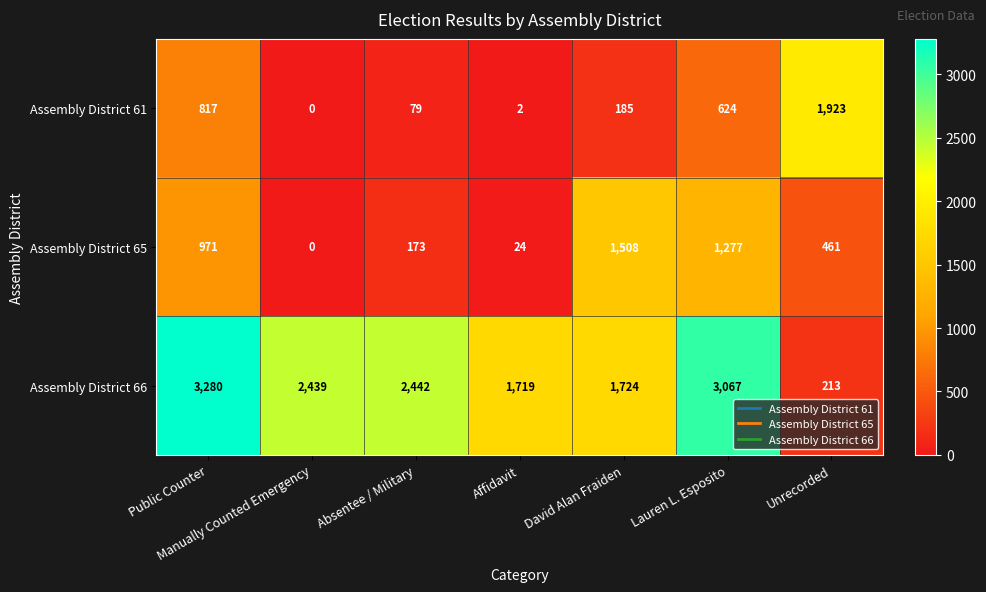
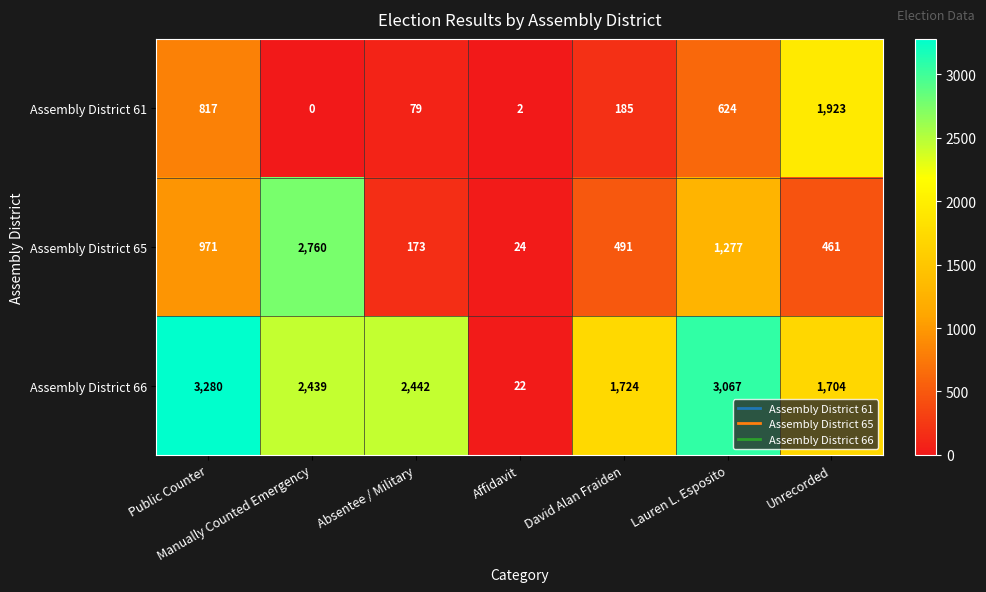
Assembly District 65, Manually Counted Emergency: 0 -> 2,760
Assembly District 65, David Alan Fraiden: 1,508 -> 491
Assembly District 66, Affidavit: 1,719 -> 22
Assembly District 66, Unrecorded: 213 -> 1,704
